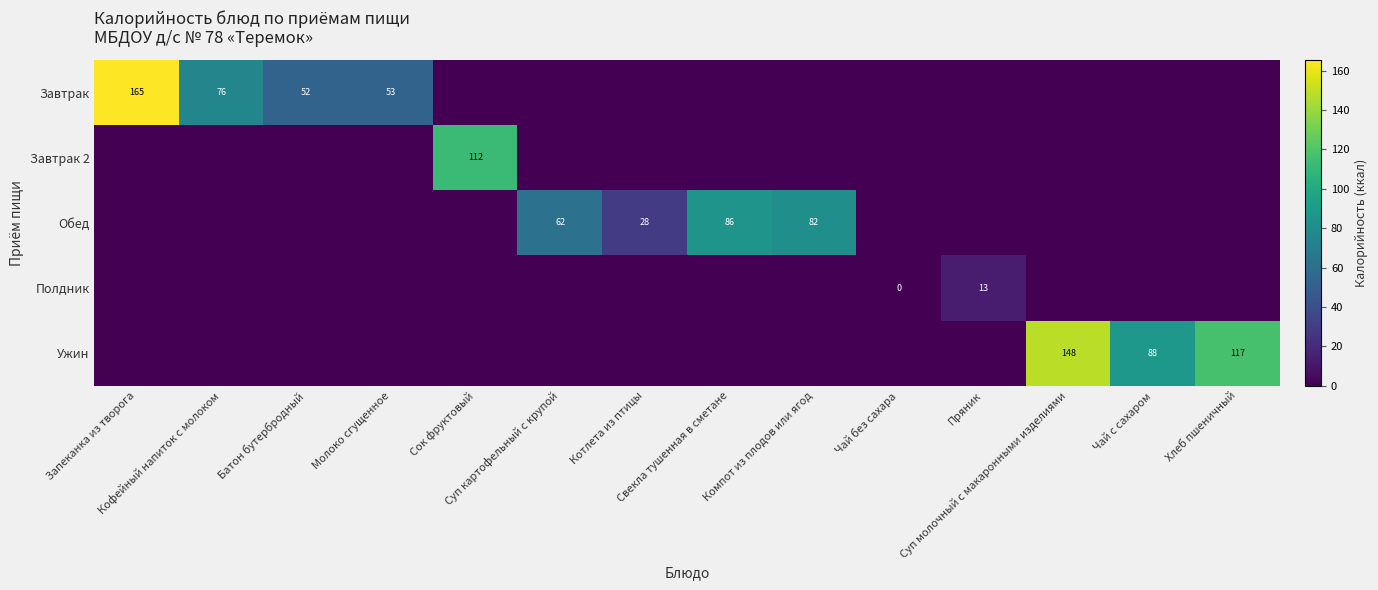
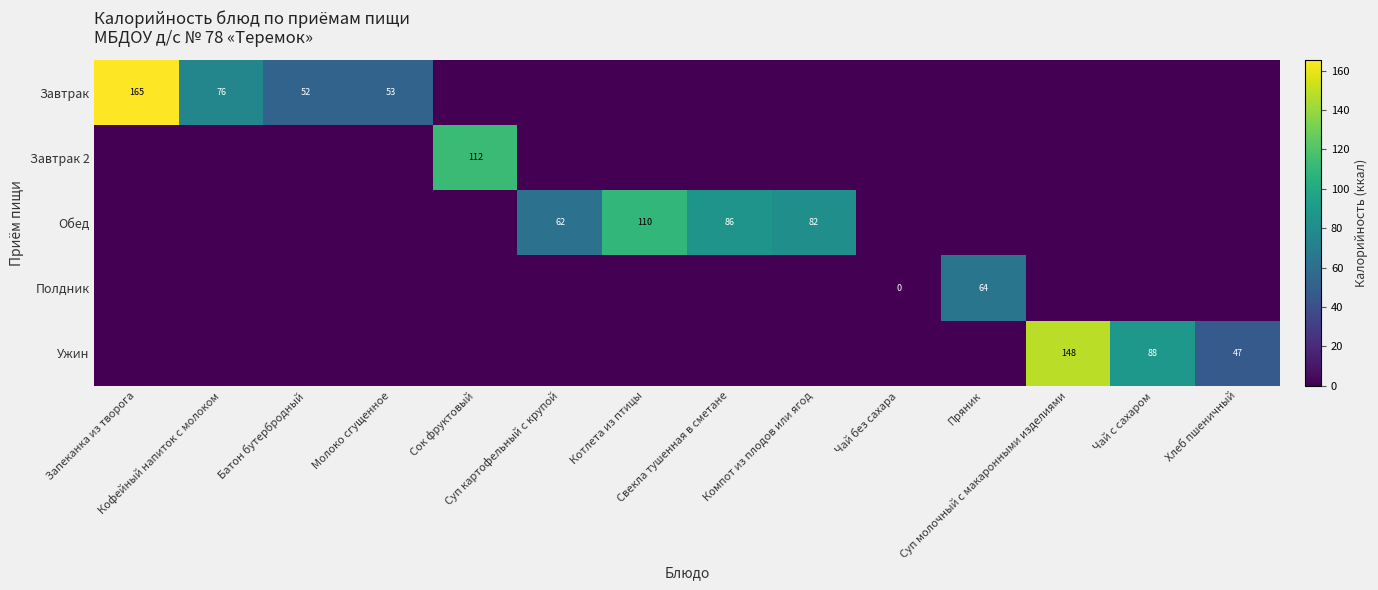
Обед, Котлета из птицы: 28 -> 110
Полдник, Пряник: 13 -> 64
Ужин, Хлеб пшеничный: 117 -> 47
